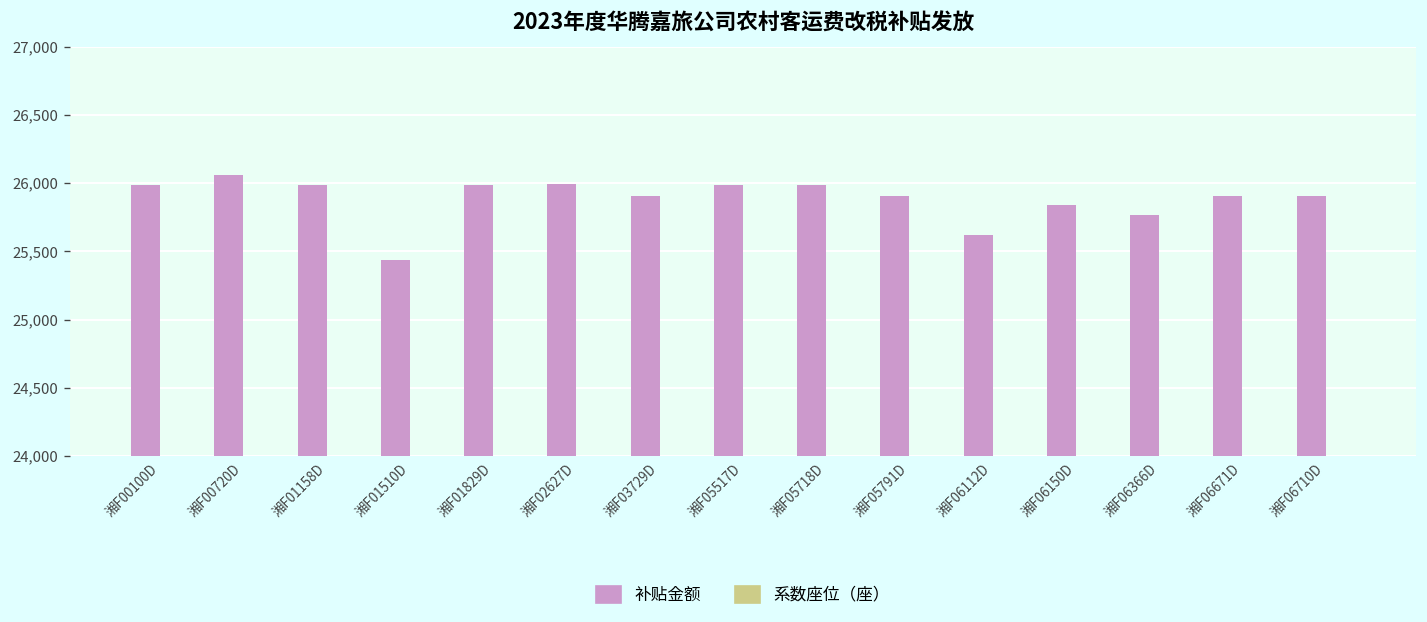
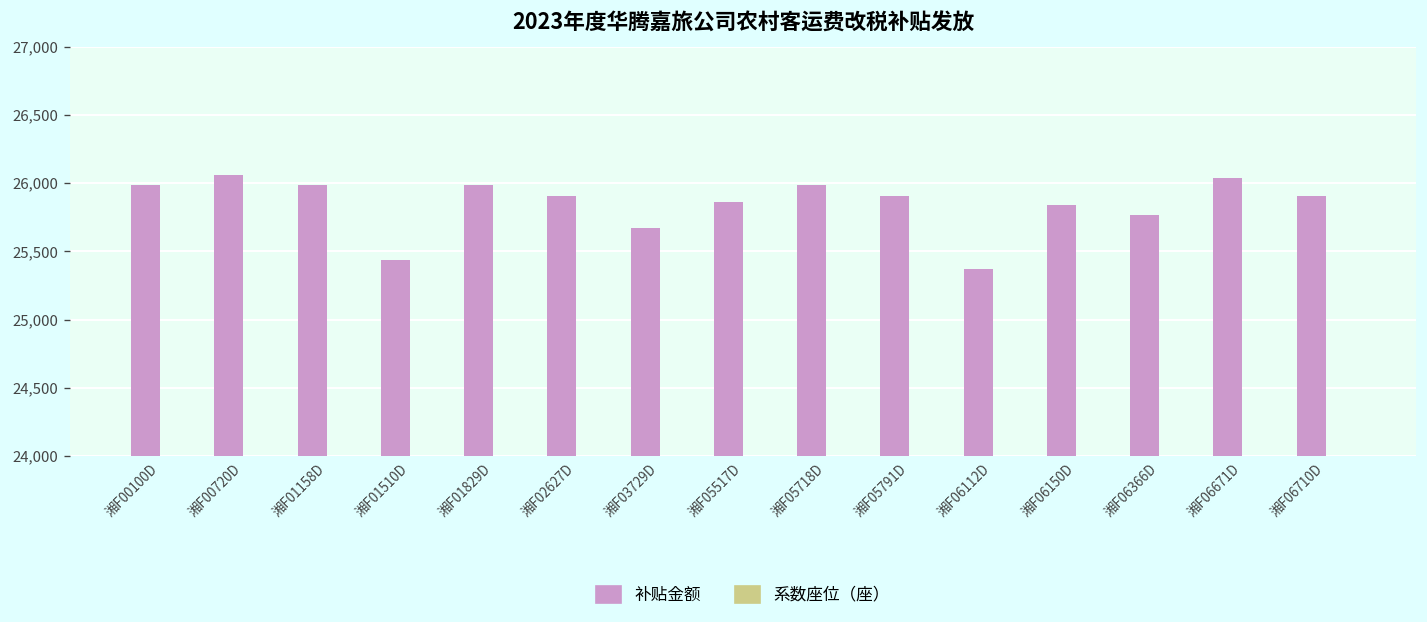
补贴金额, 湘F02627D: 26,000 -> 25,910
补贴金额, 湘F03729D: 25,910 -> 25,670
补贴金额, 湘F05517D: 25,990 -> 25,860
补贴金额, 湘F06112D: 25,620 -> 25,370
补贴金额, 湘F06671D: 25,910 -> 26,040
